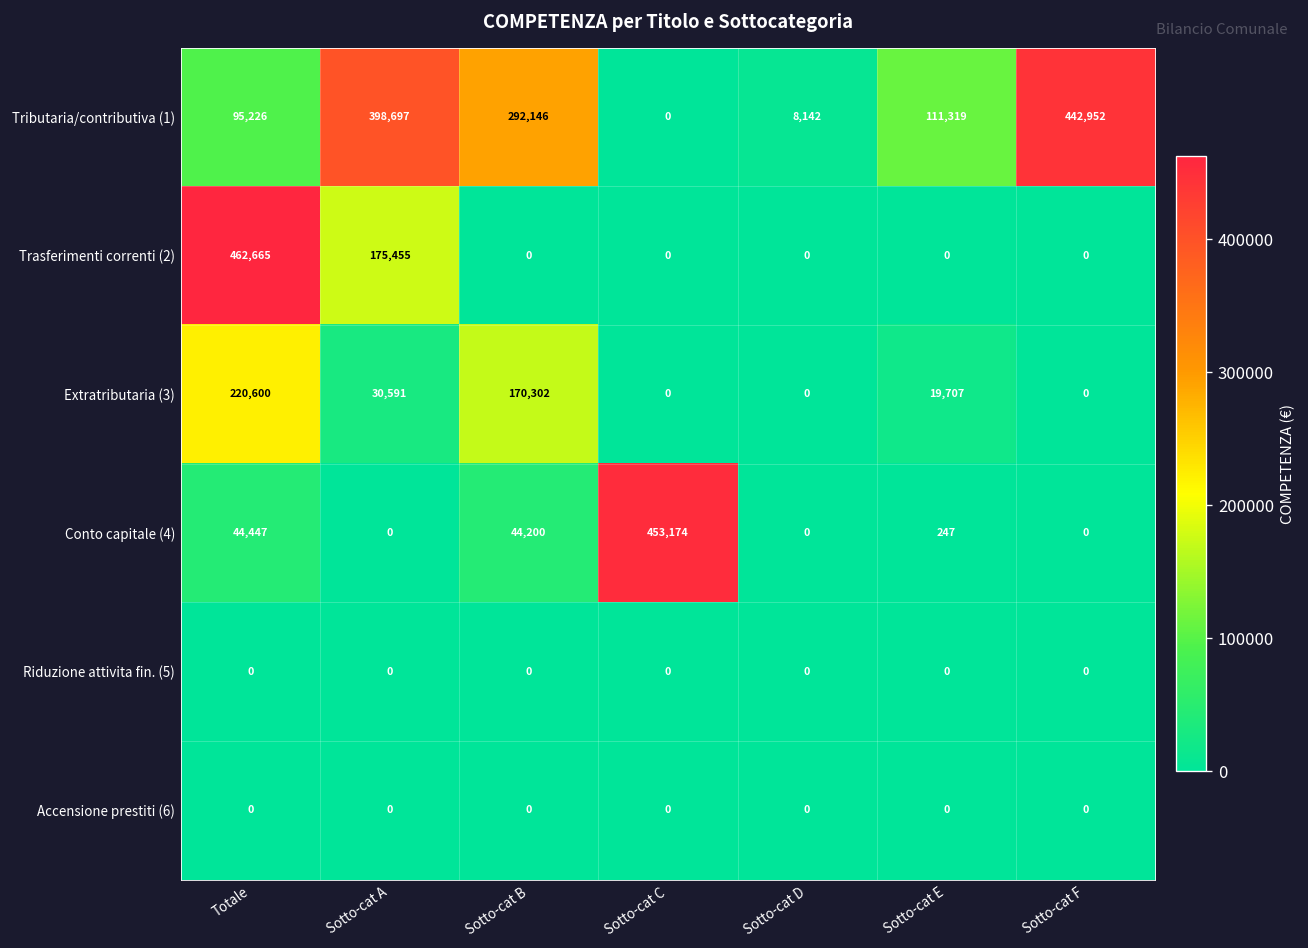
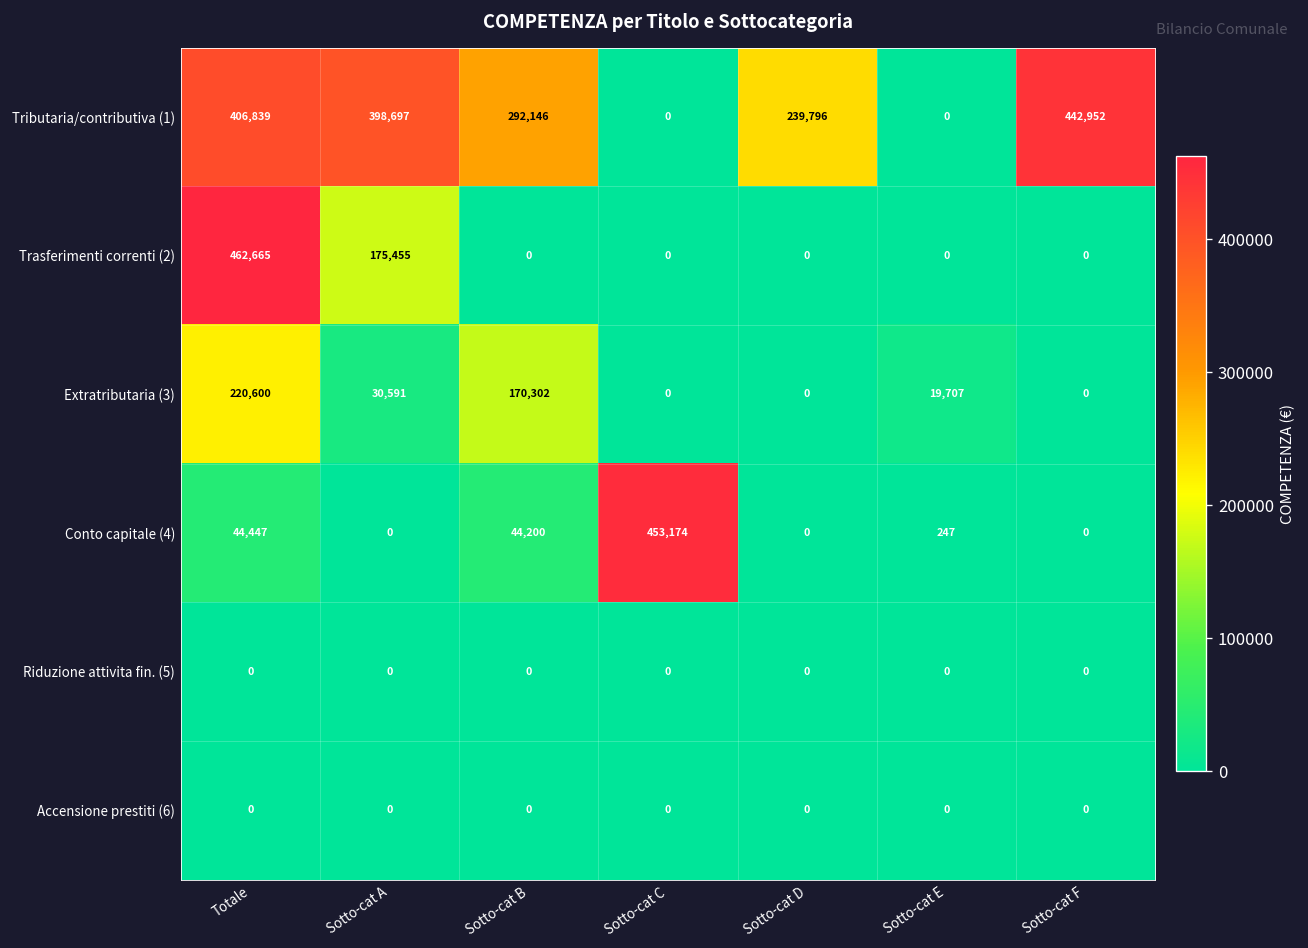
Tributaria/contributiva (1), Totale: 95,226 -> 406,839
Tributaria/contributiva (1), Sotto-cat D: 8,142 -> 239,796
Tributaria/contributiva (1), Sotto-cat E: 111,319 -> 0
